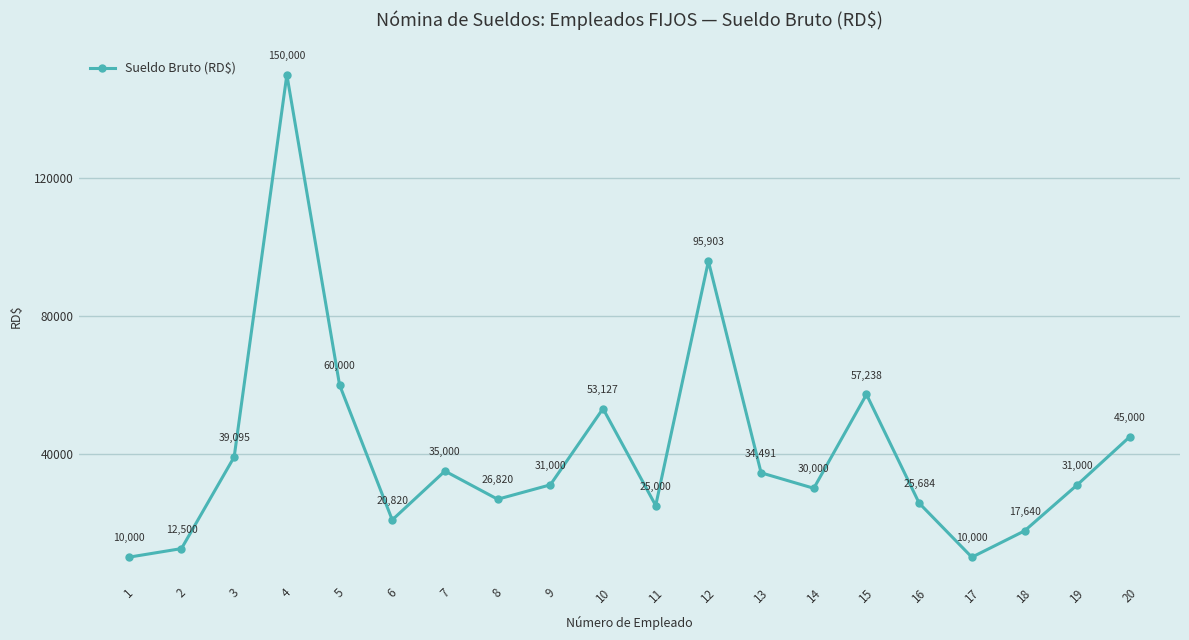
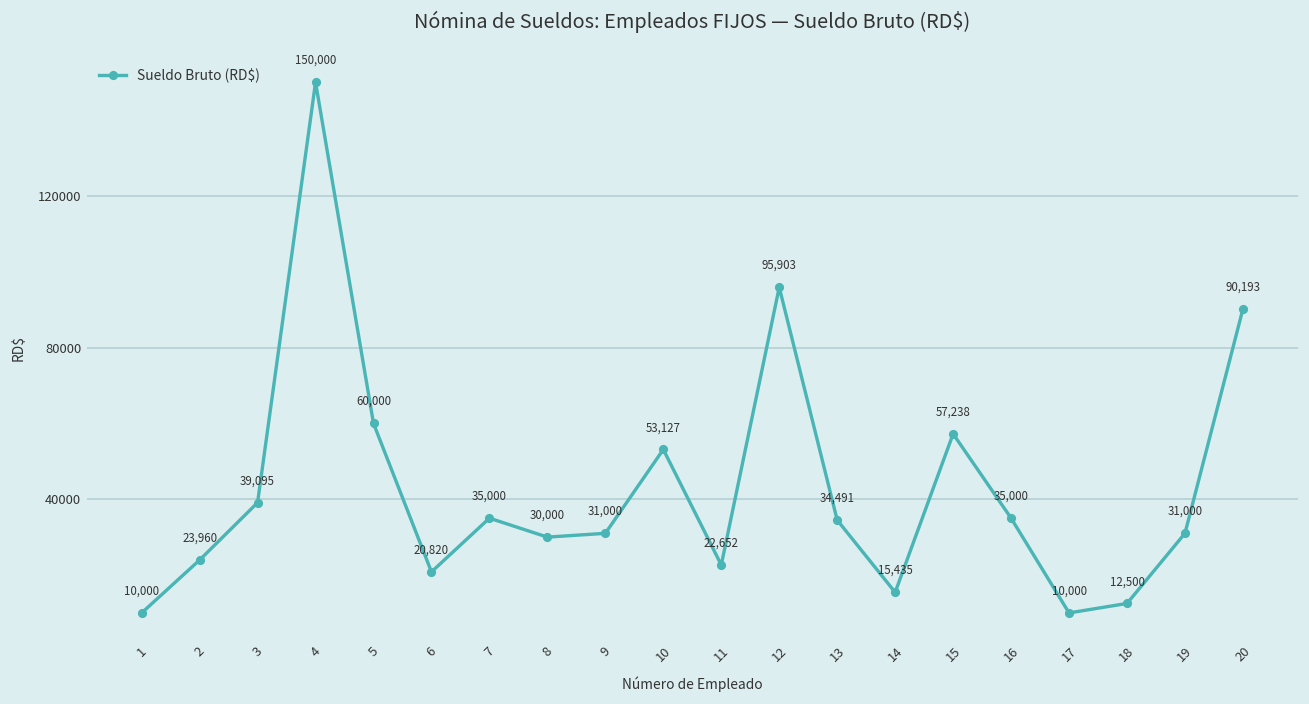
2: 12,500 -> 23,960
8: 26,820 -> 30,000
11: 25,000 -> 22,652
14: 30,000 -> 15,435
16: 25,684 -> 35,000
18: 17,640 -> 12,500
20: 45,000 -> 90,193
